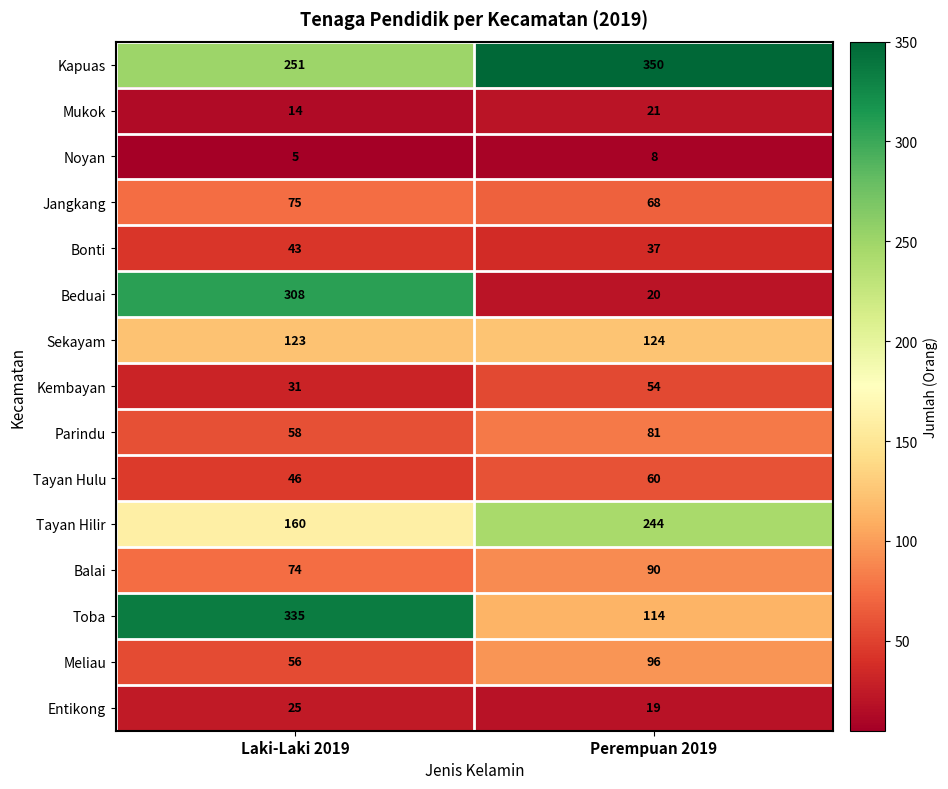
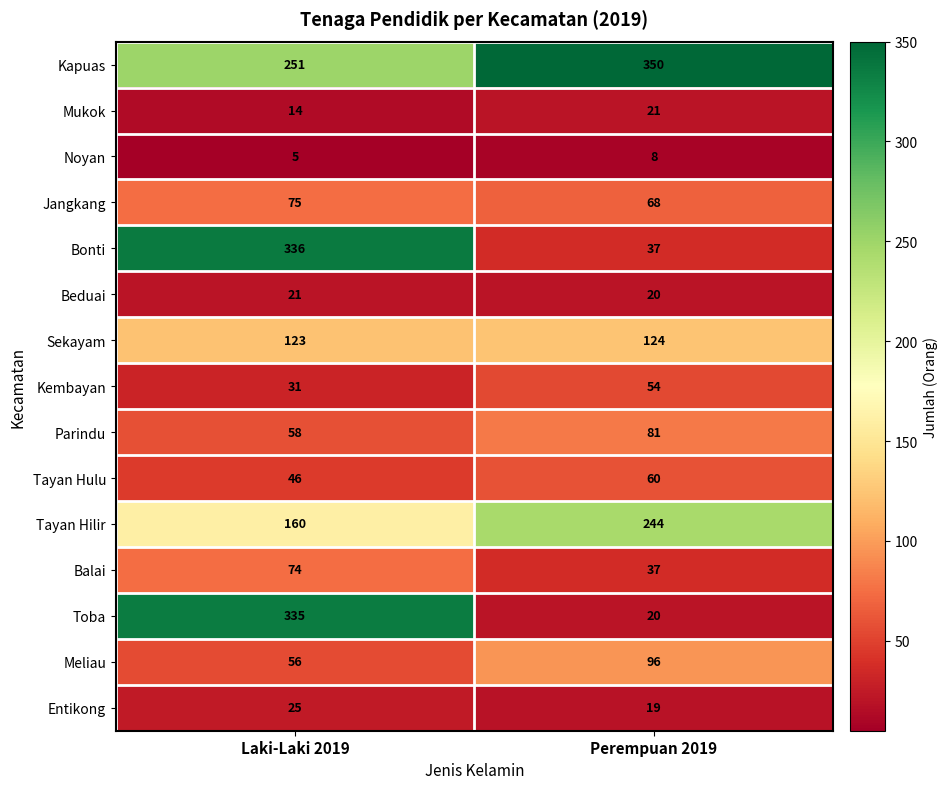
Bonti, Laki-Laki 2019: 43 -> 336
Beduai, Laki-Laki 2019: 308 -> 21
Balai, Perempuan 2019: 90 -> 37
Toba, Perempuan 2019: 114 -> 20
